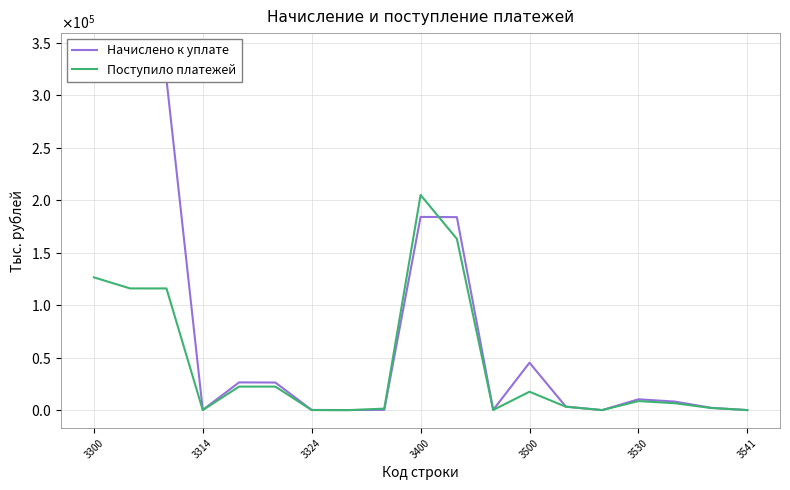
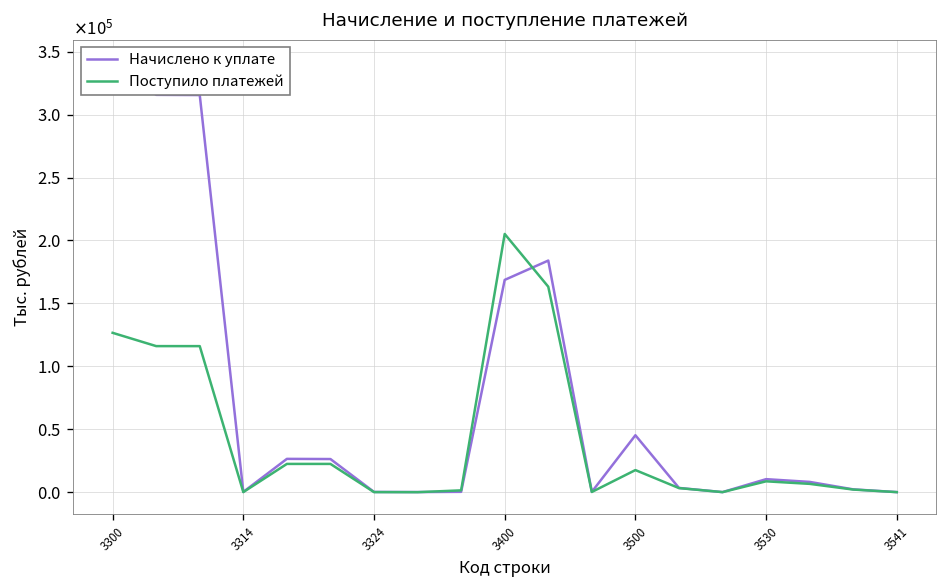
Начислено к уплате, 3400: 184000 -> 169000
